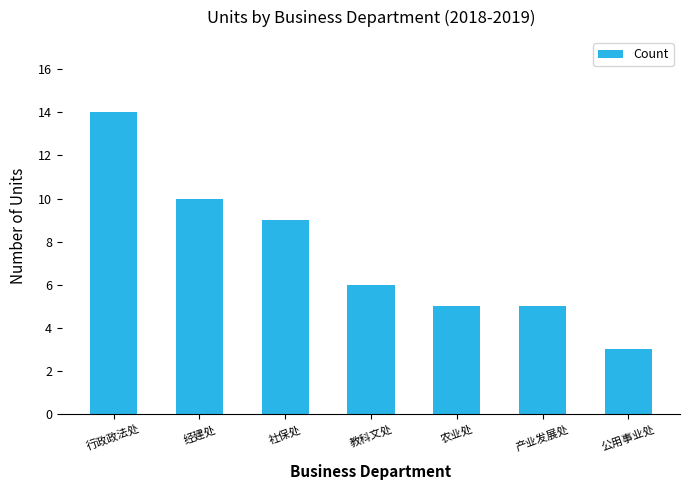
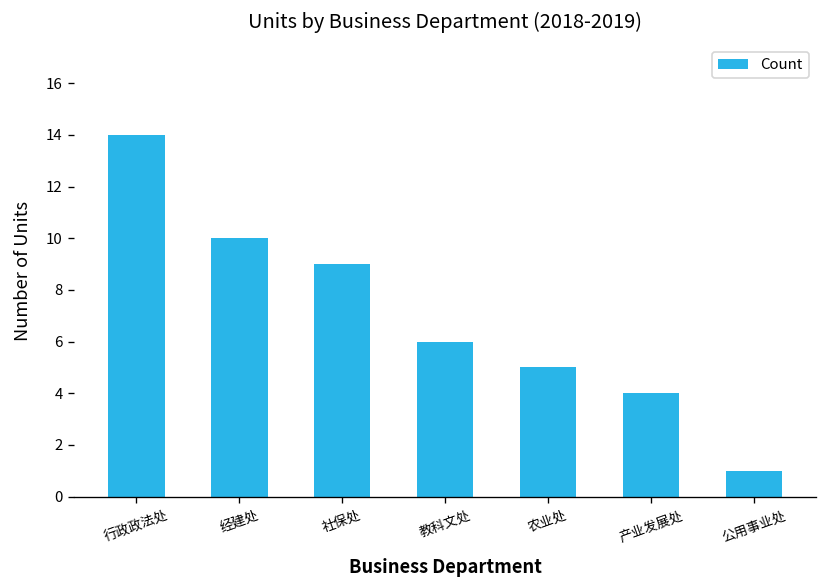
产业发展处: 5 -> 4
公用事业处: 3 -> 1
